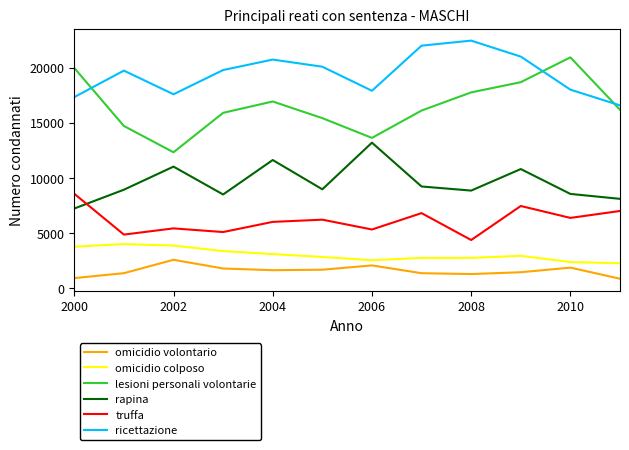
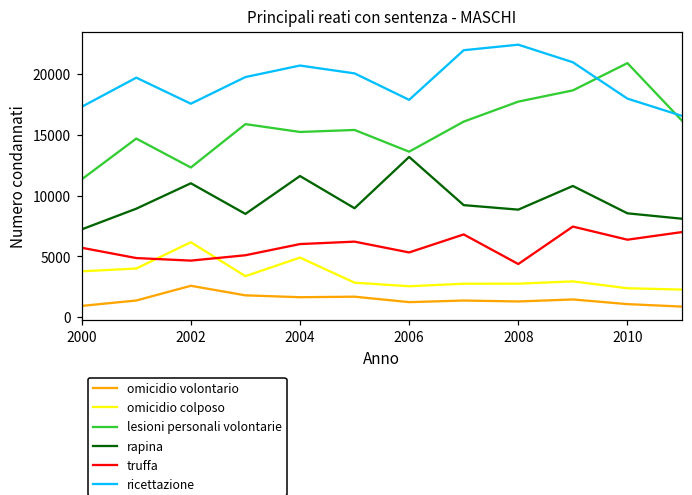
lesioni personali volontarie, 2000: 20000 -> 11300
truffa, 2000: 8600 -> 5700
omicidio colposo, 2002: 3900 -> 6200
truffa, 2002: 5400 -> 4700
omicidio colposo, 2004: 3100 -> 4900
lesioni personali volontarie, 2004: 16900 -> 15300
omicidio volontario, 2006: 2100 -> 1200
omicidio volontario, 2010: 1900 -> 1100
